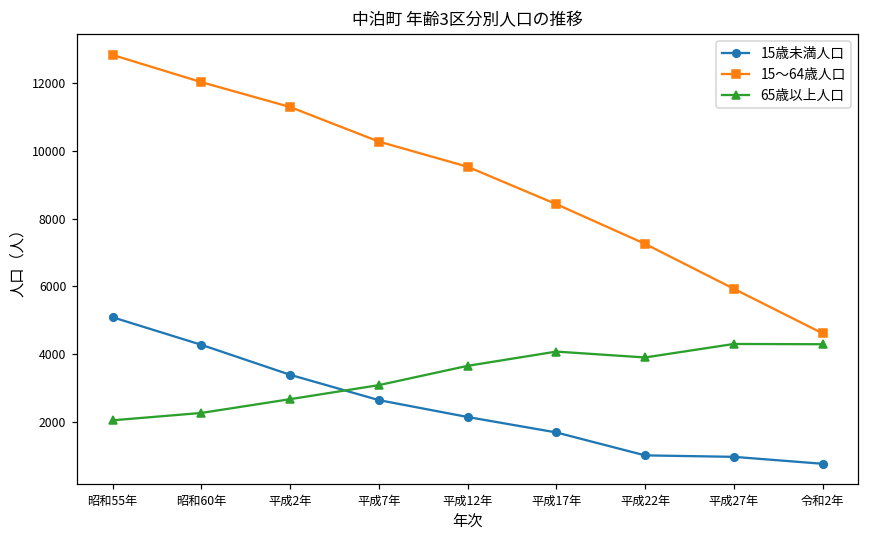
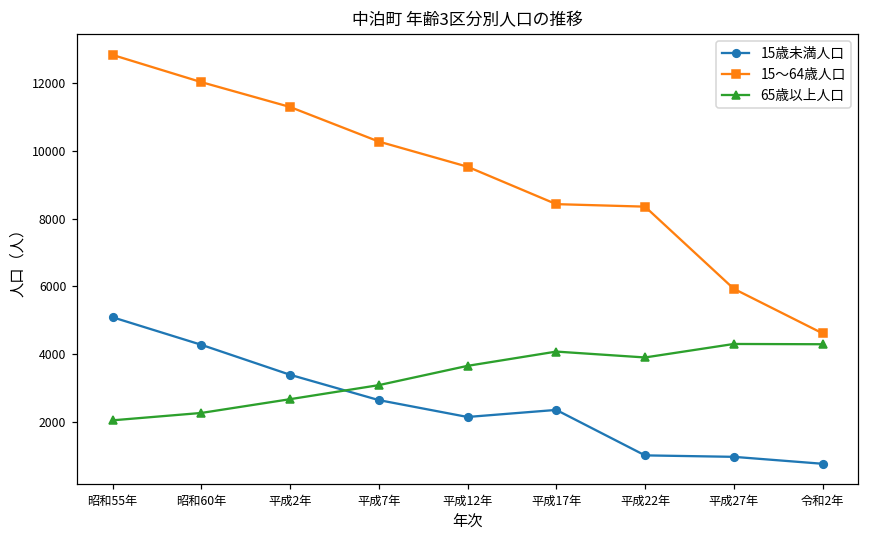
15歳未満人口, 平成17年: 1700 -> 2300
15～64歳人口, 平成22年: 7300 -> 8400
